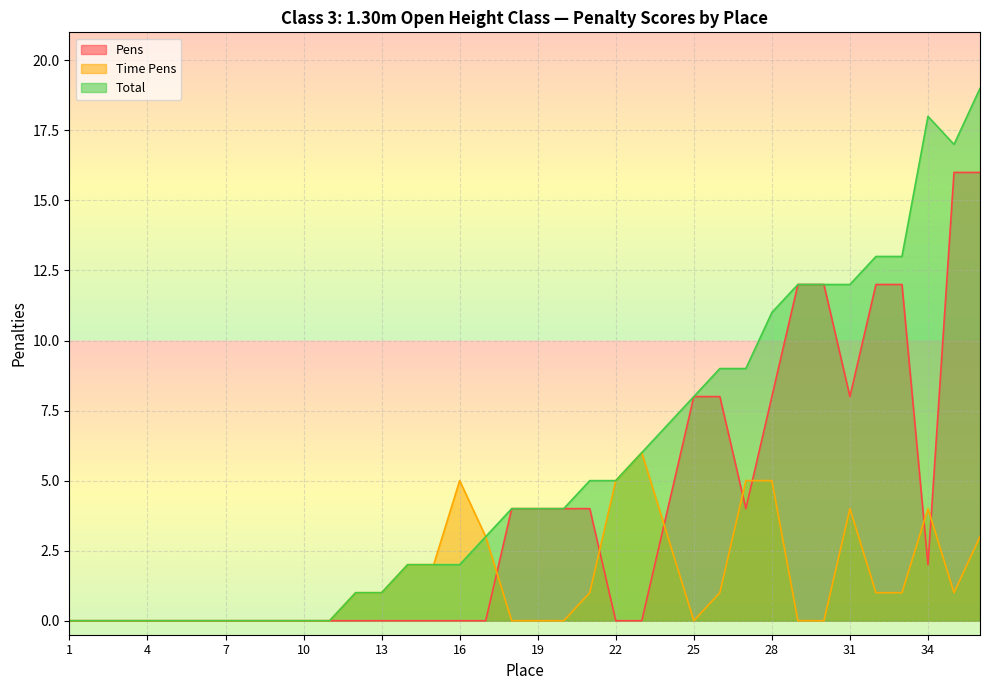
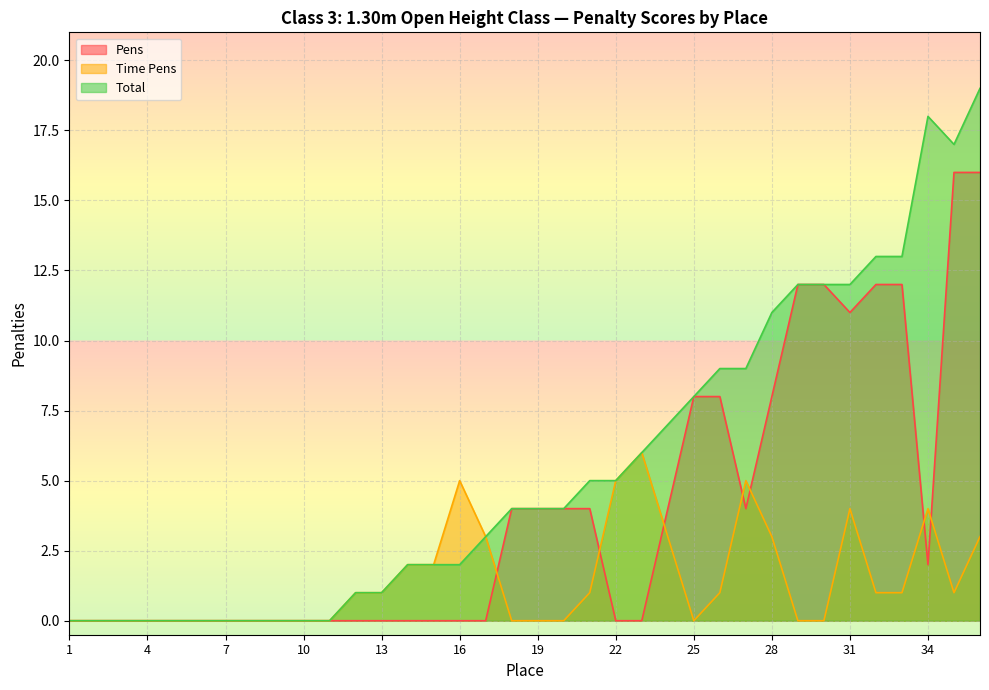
Time Pens, 28: 5 -> 3
Pens, 31: 8 -> 11
